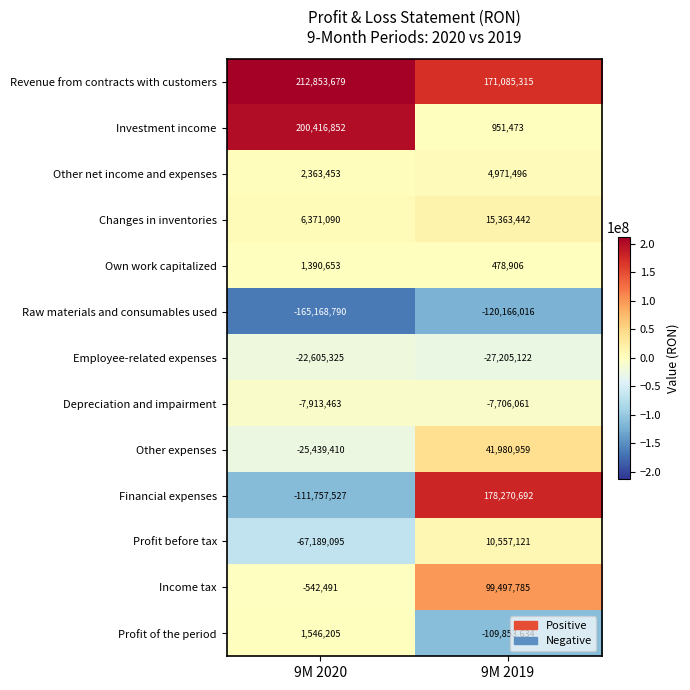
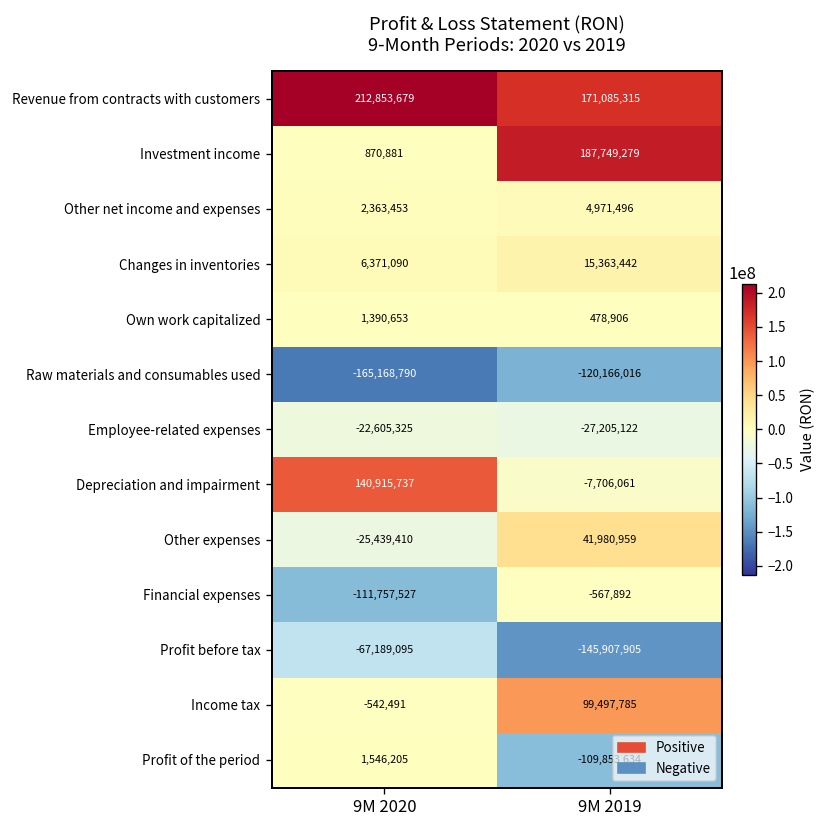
Investment income, 9M 2020: 200,416,852 -> 870,881
Investment income, 9M 2019: 951,473 -> 187,749,279
Depreciation and impairment, 9M 2020: -7,913,463 -> 140,915,737
Financial expenses, 9M 2019: 178,270,692 -> -567,892
Profit before tax, 9M 2019: 10,557,121 -> -145,907,905
